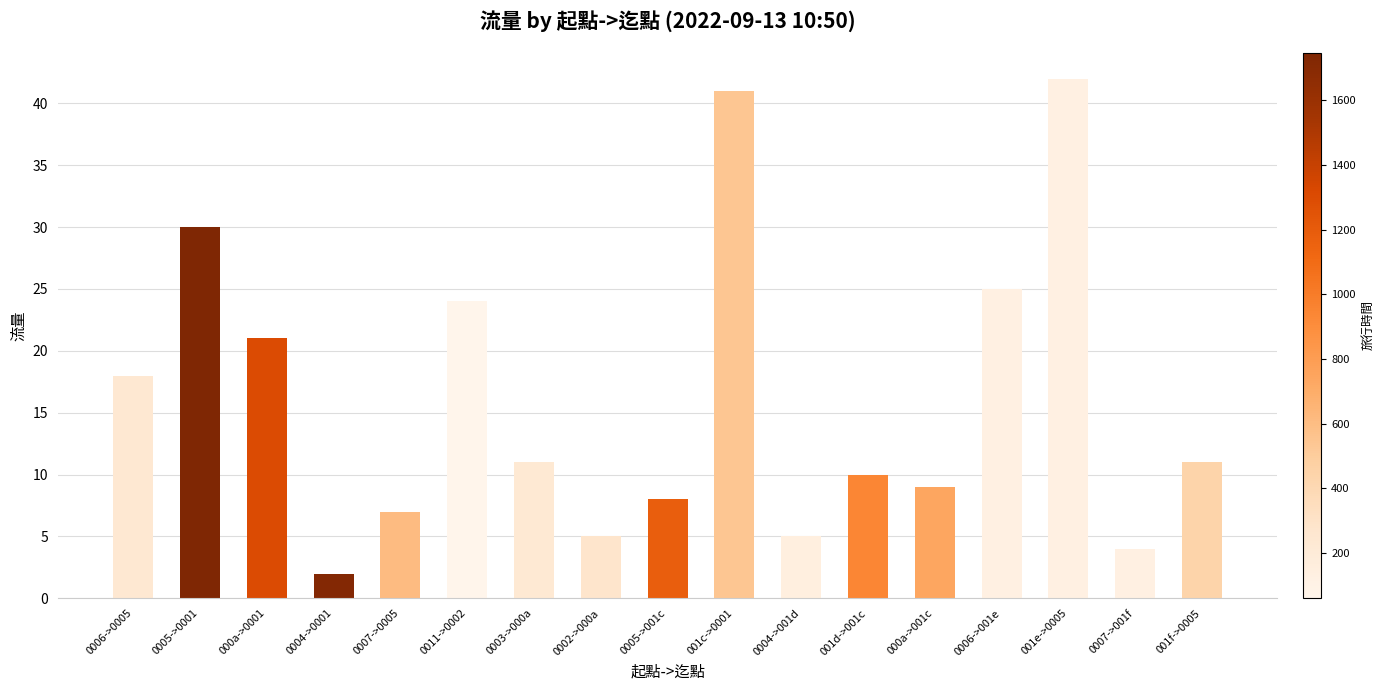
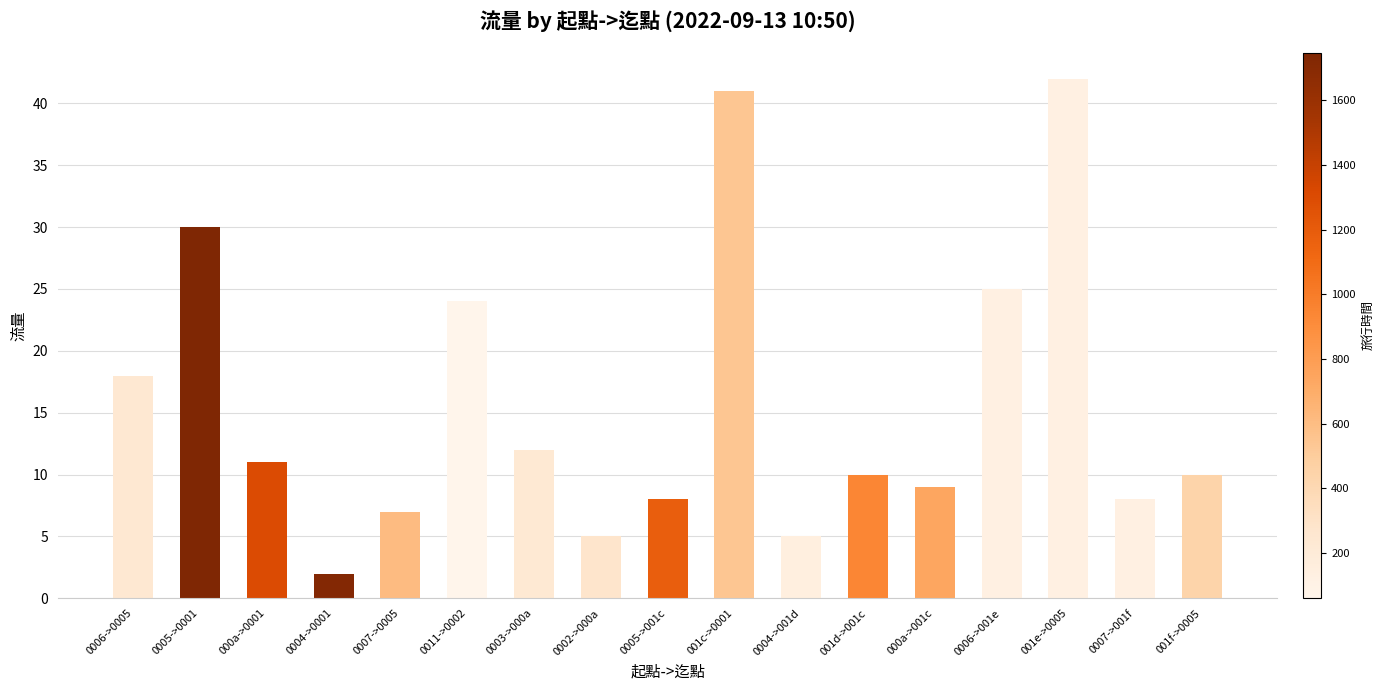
000a->0001: 21 -> 11
0003->000a: 11 -> 12
0007->001f: 4 -> 8
001f->0005: 11 -> 10
